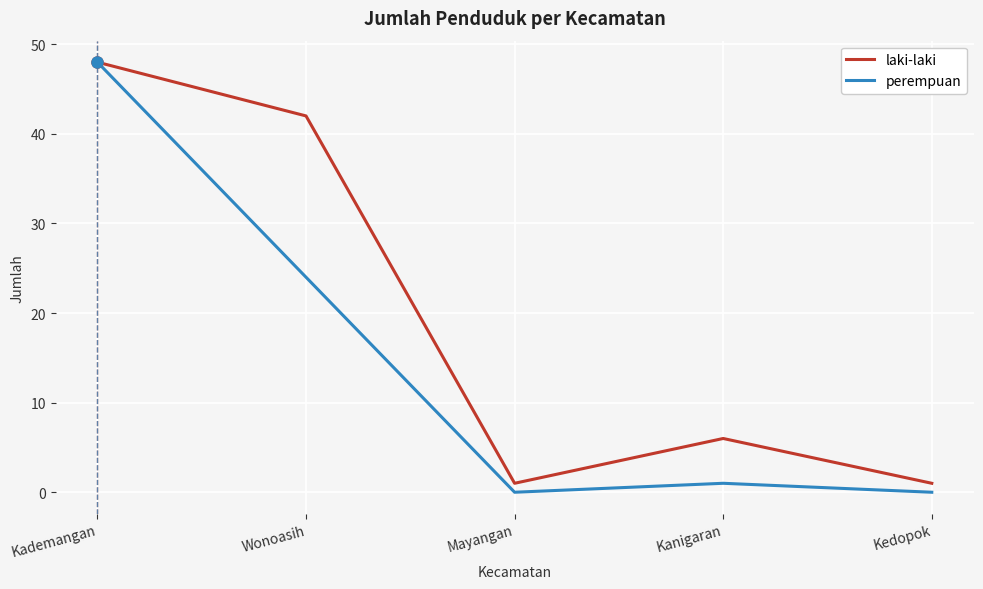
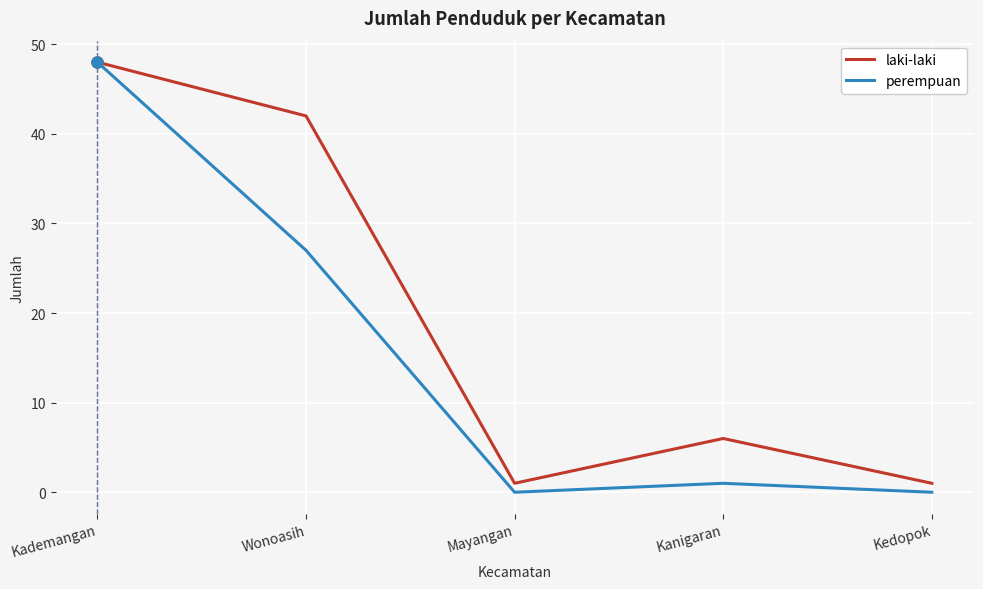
perempuan, Wonoasih: 24 -> 27
